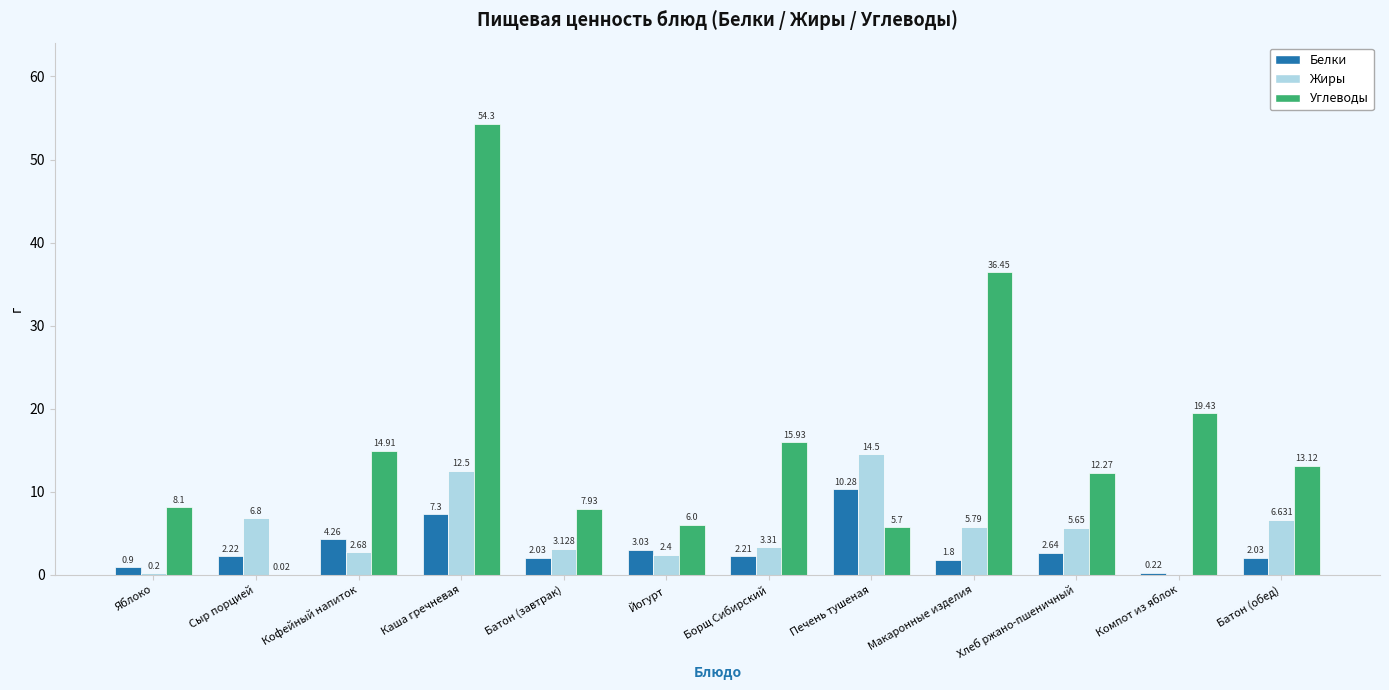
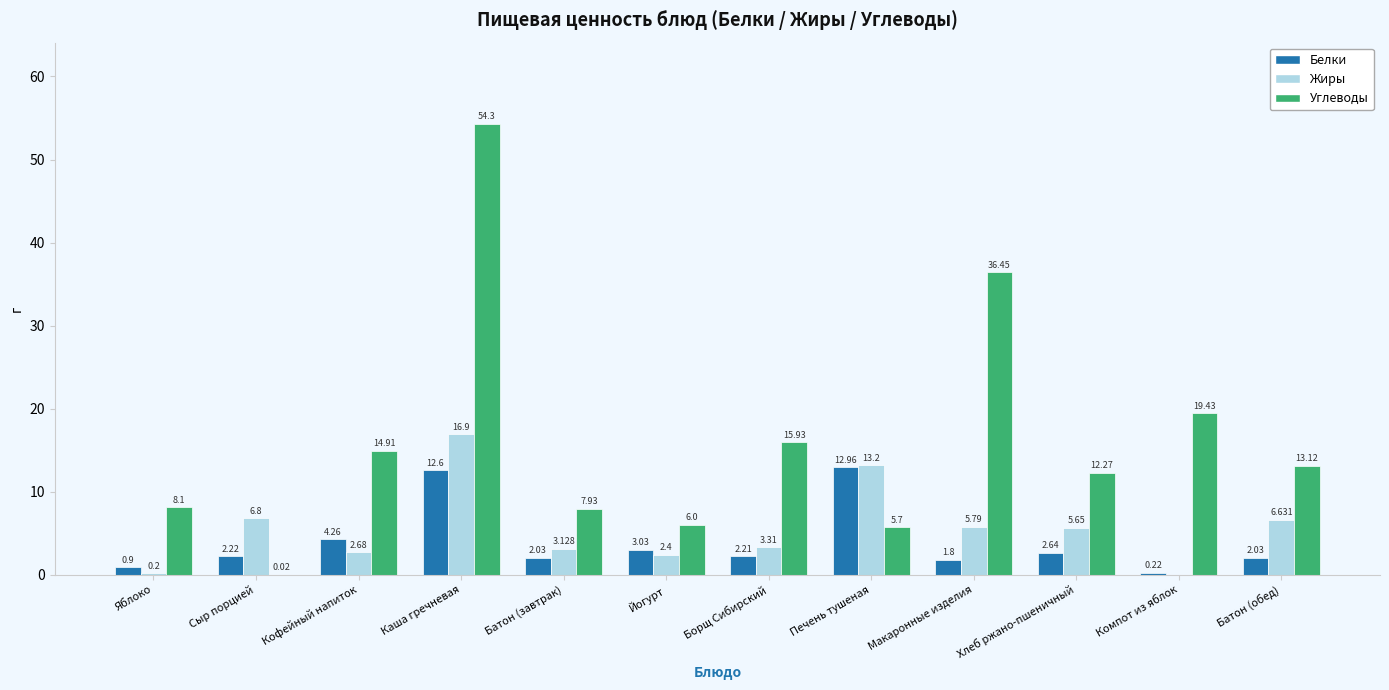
Белки, Каша гречневая: 7.3 -> 12.6
Жиры, Каша гречневая: 12.5 -> 16.9
Белки, Печень тушеная: 10.28 -> 12.96
Жиры, Печень тушеная: 14.5 -> 13.2
